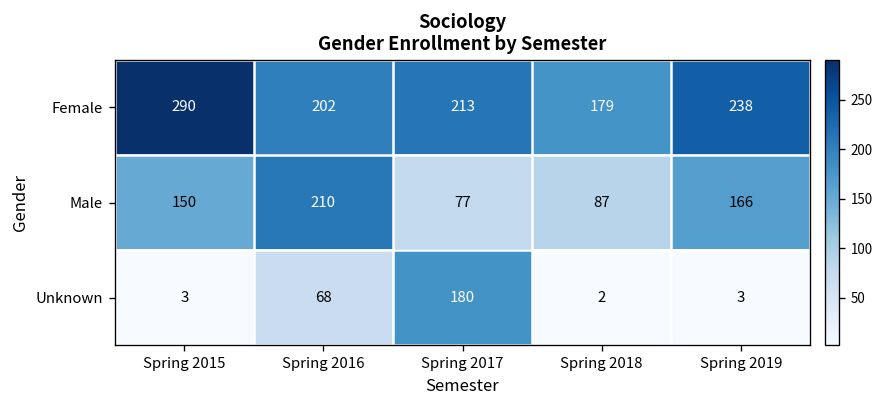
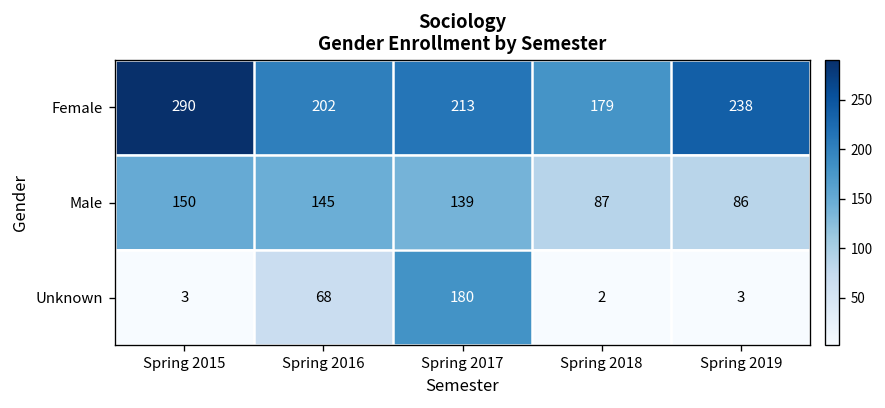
Male, Spring 2016: 210 -> 145
Male, Spring 2017: 77 -> 139
Male, Spring 2019: 166 -> 86
